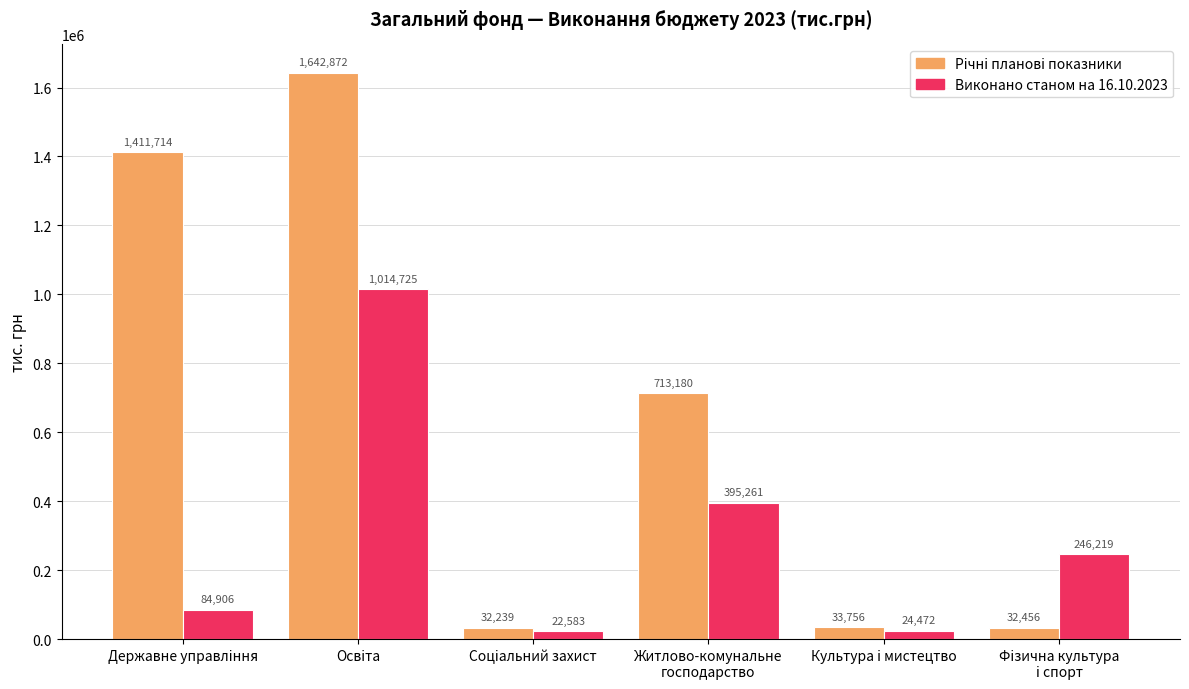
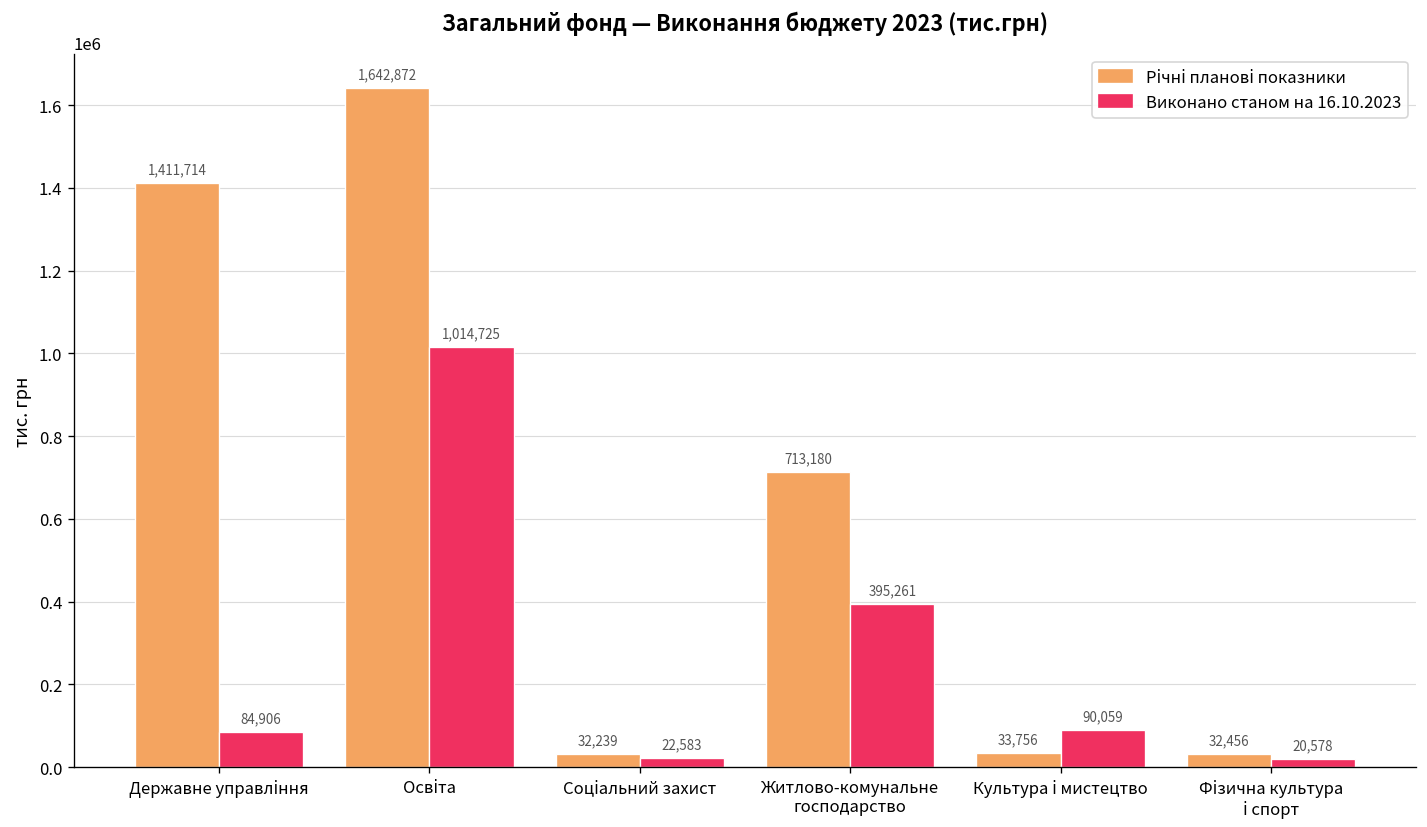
Виконано станом на 16.10.2023, Культура і мистецтво: 24,472 -> 90,059
Виконано станом на 16.10.2023, Фізична культура і спорт: 246,219 -> 20,578
